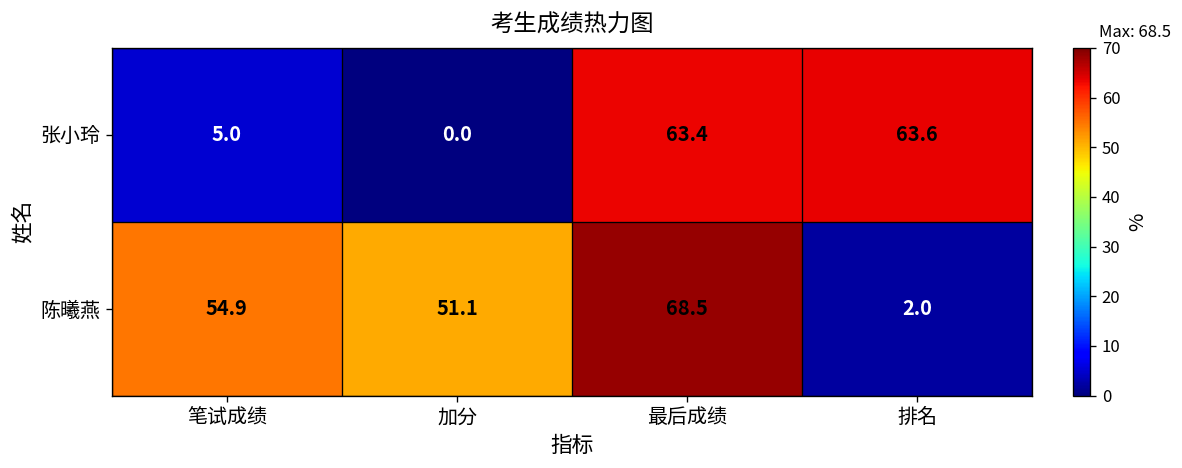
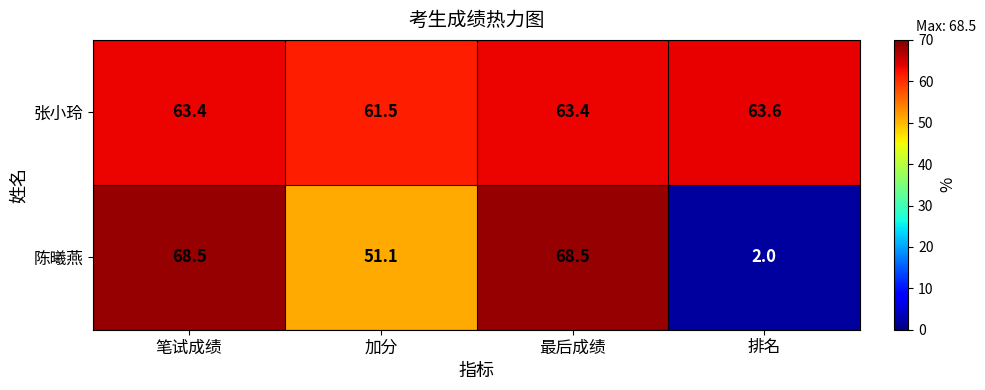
张小玲, 笔试成绩: 5.0 -> 63.4
张小玲, 加分: 0.0 -> 61.5
陈曦燕, 笔试成绩: 54.9 -> 68.5
